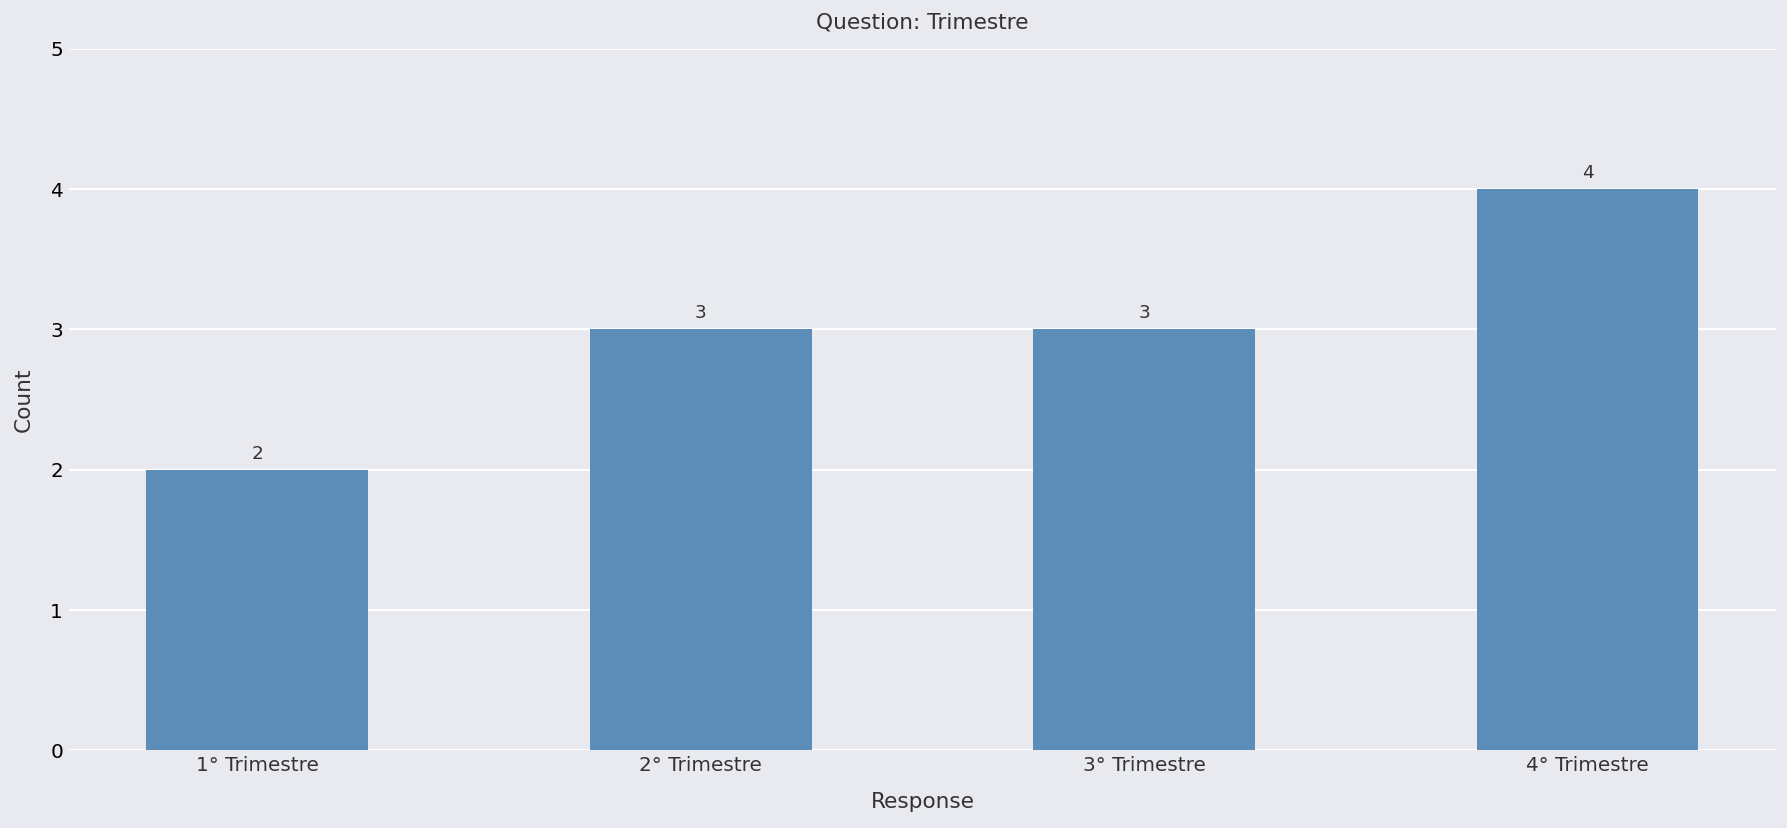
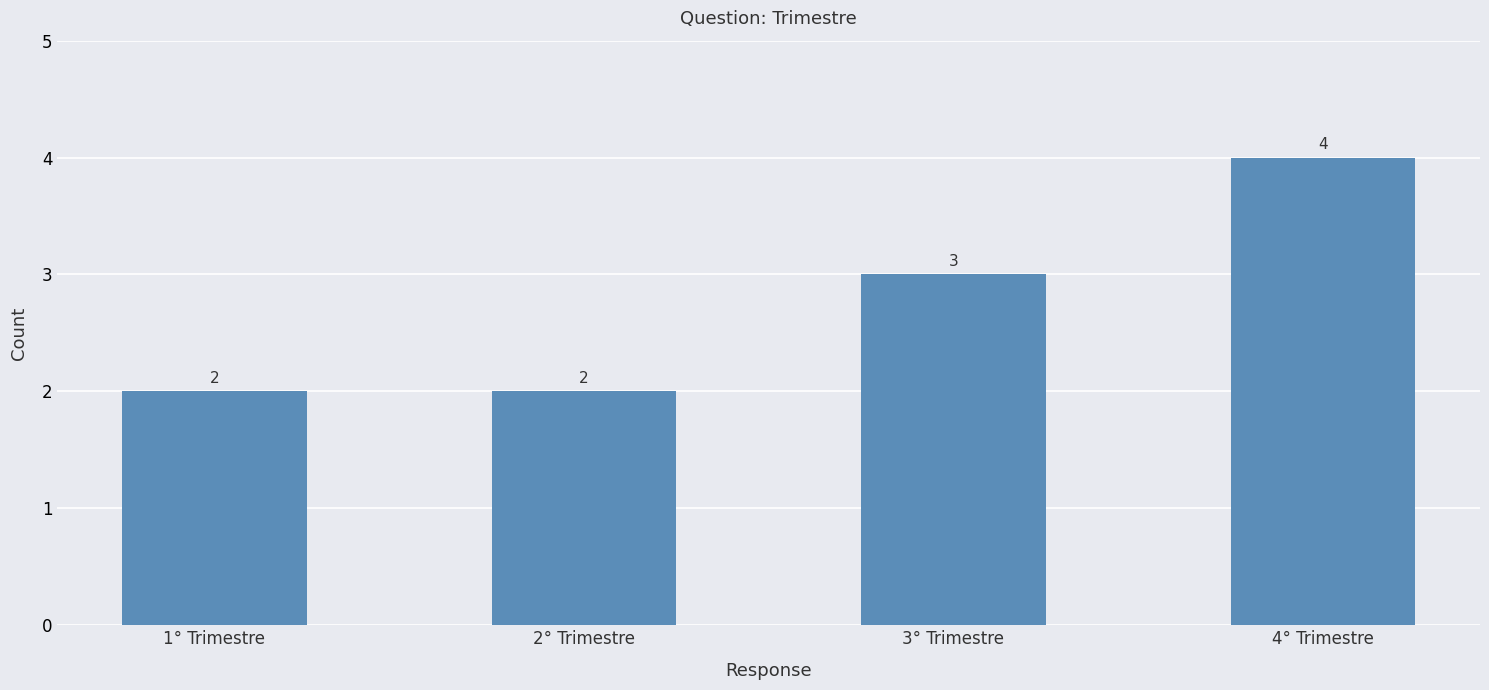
2° Trimestre: 3 -> 2
